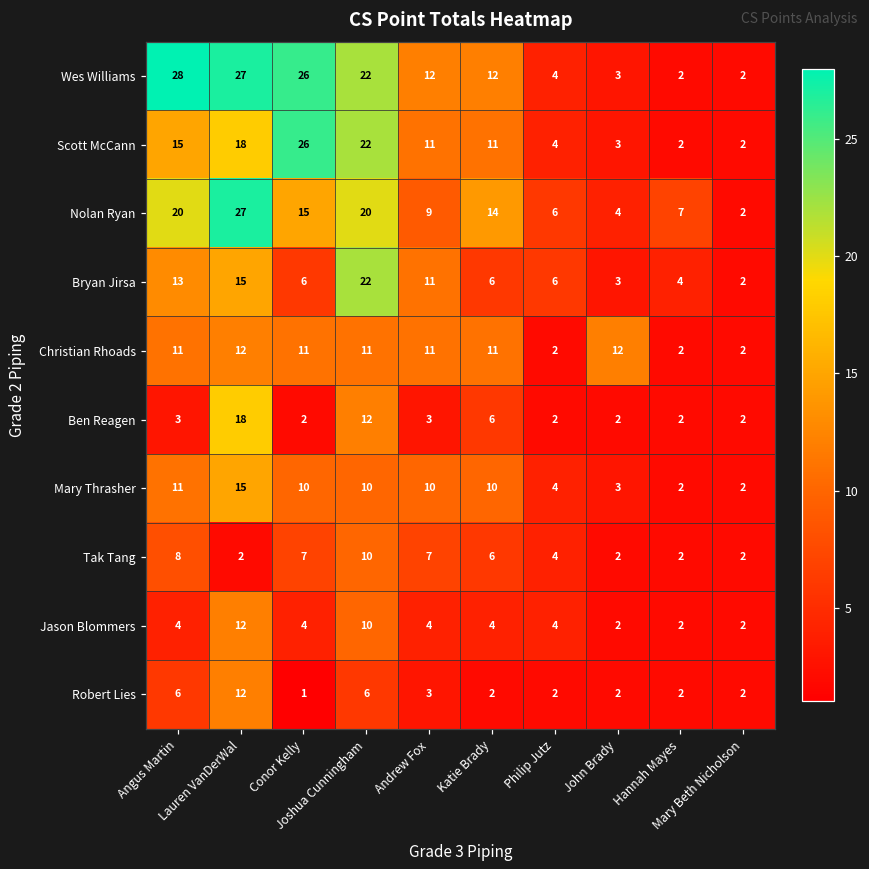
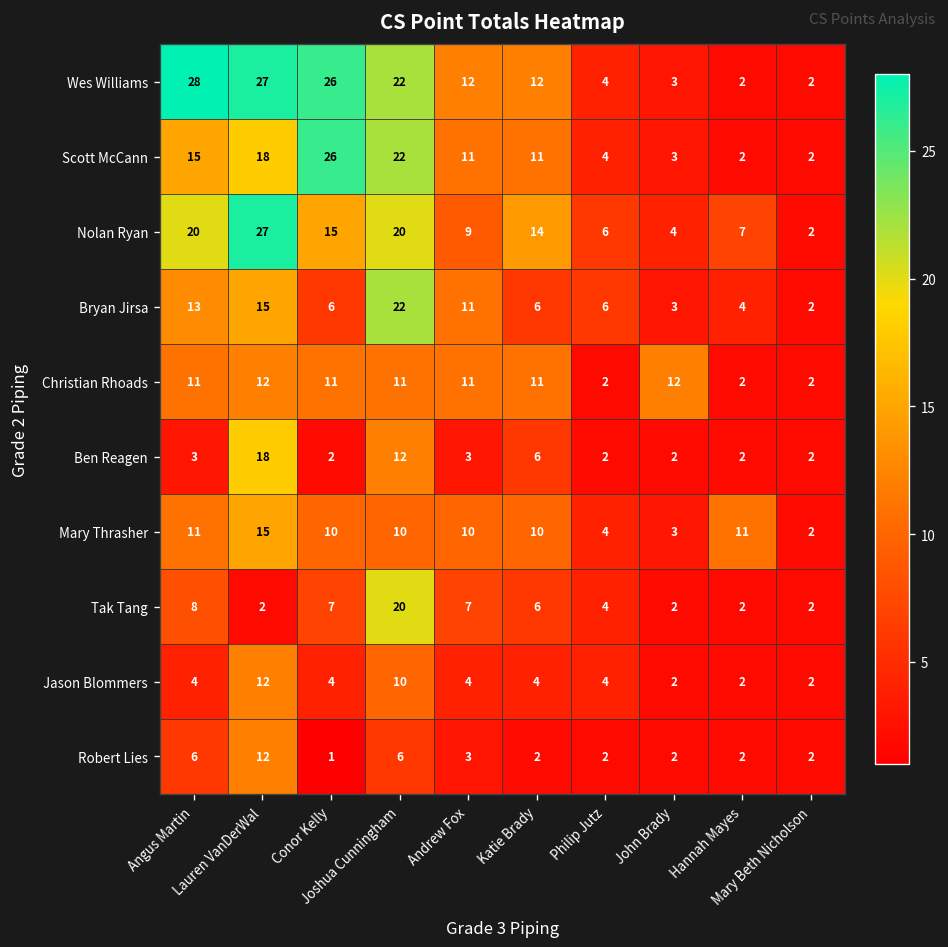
Mary Thrasher, Hannah Mayes: 2 -> 11
Tak Tang, Joshua Cunningham: 10 -> 20
